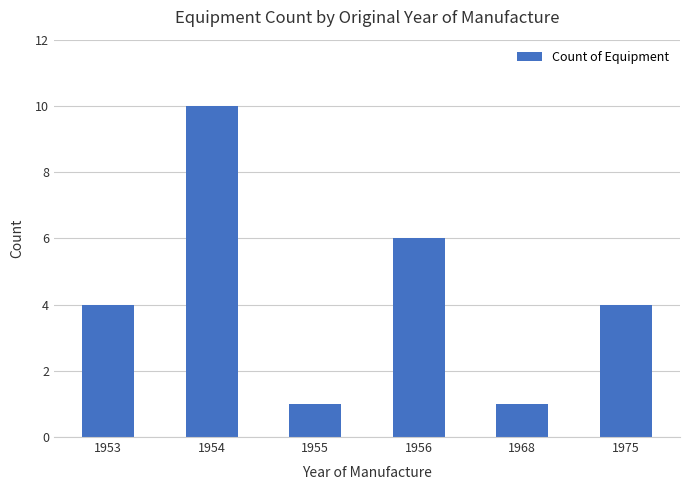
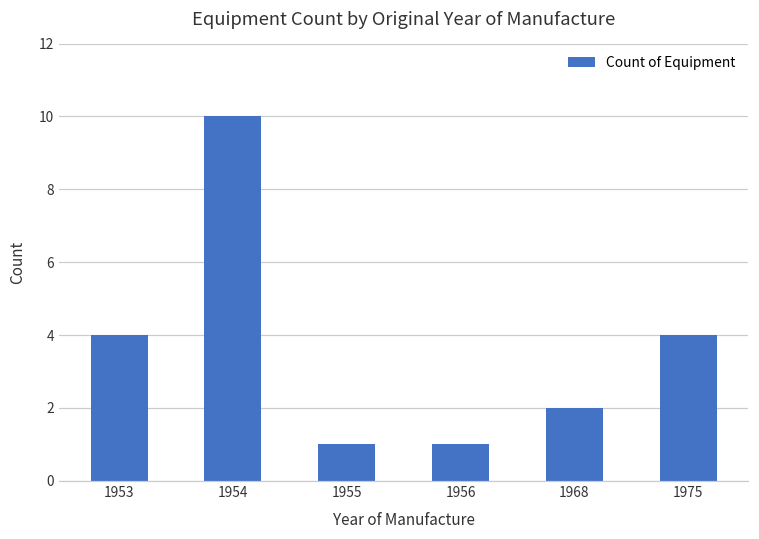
1956: 6 -> 1
1968: 1 -> 2
